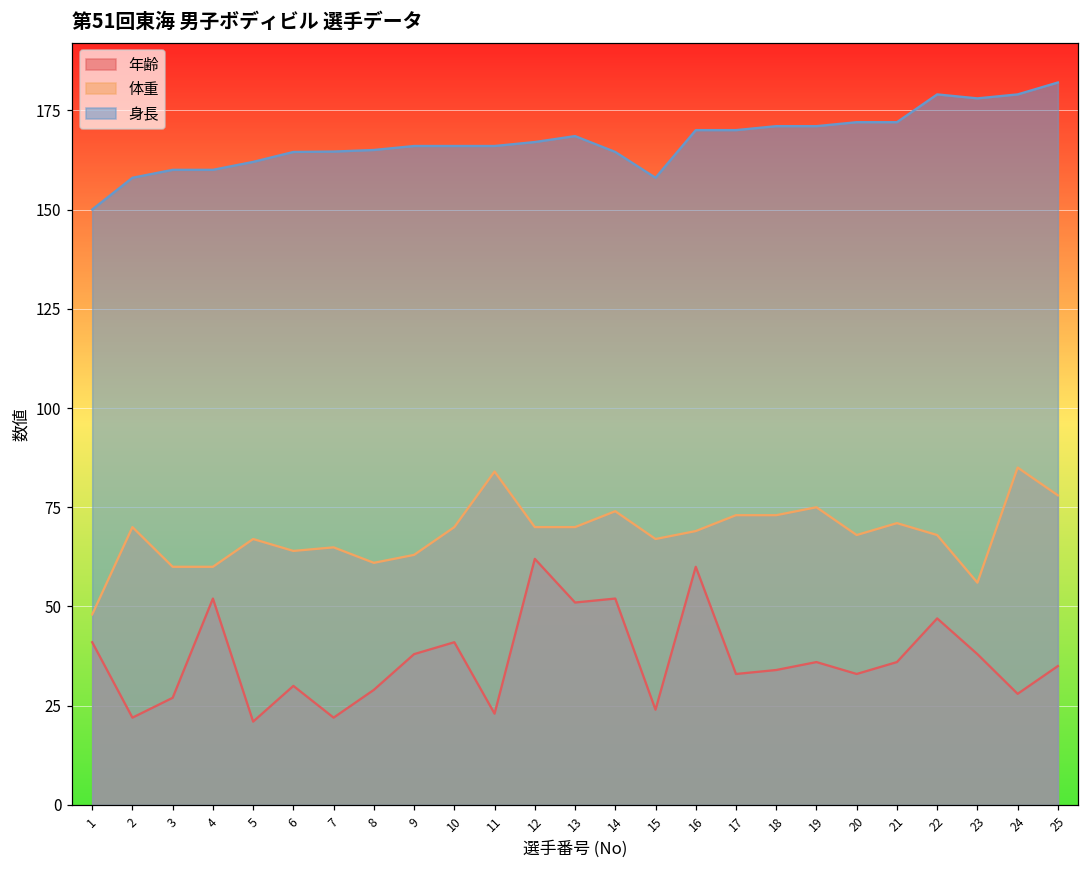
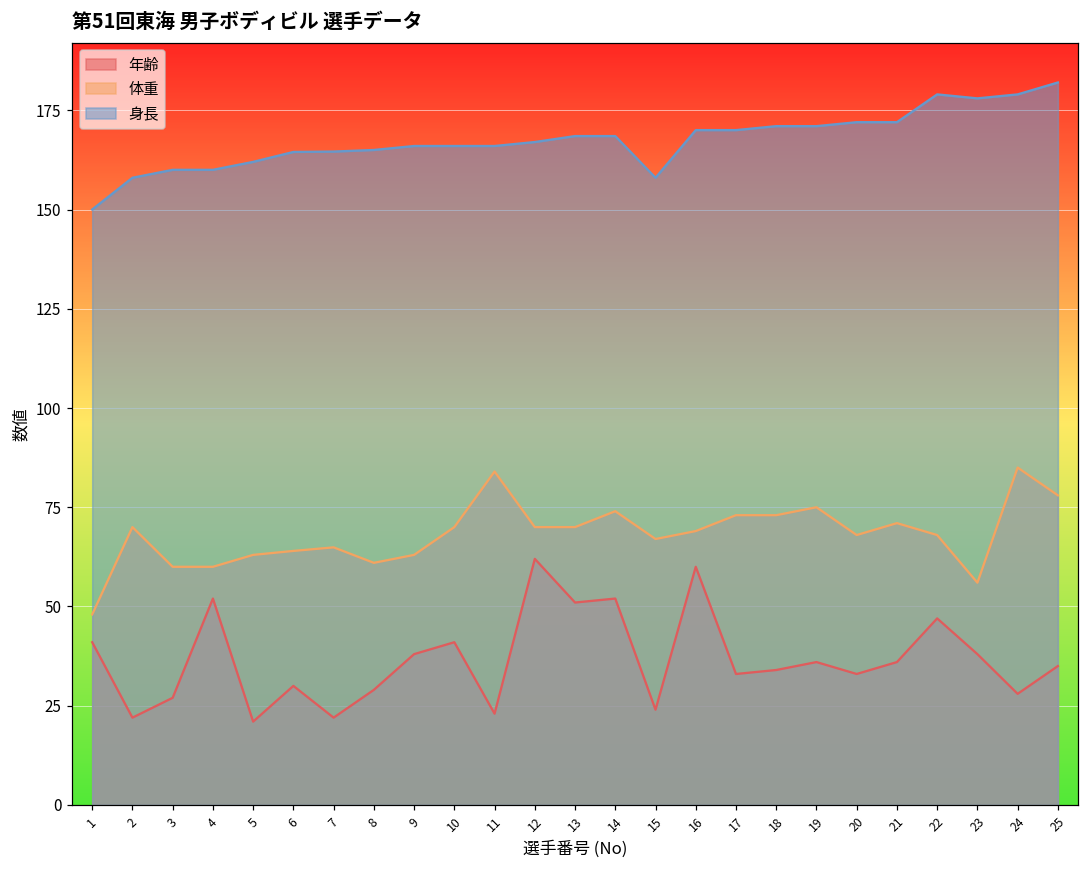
体重, 5: 67 -> 63
身長, 14: 165 -> 169
